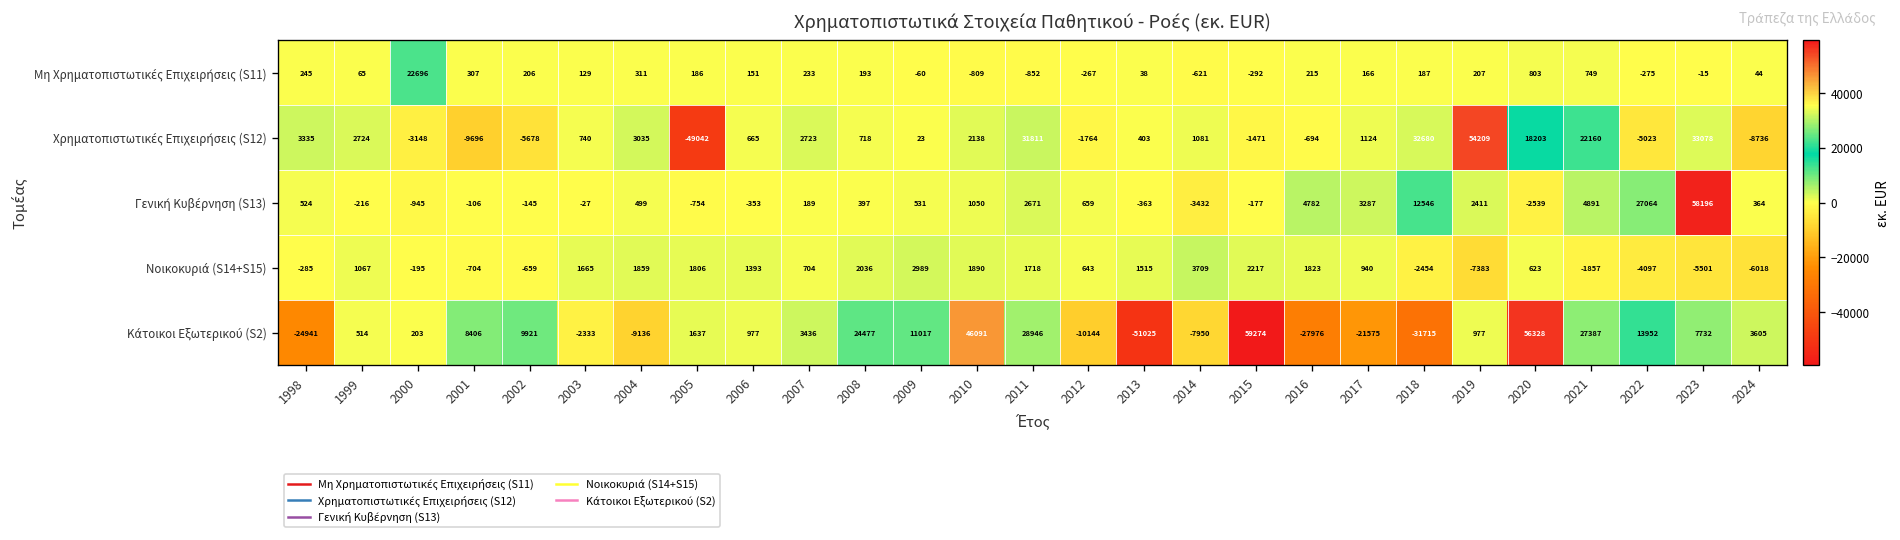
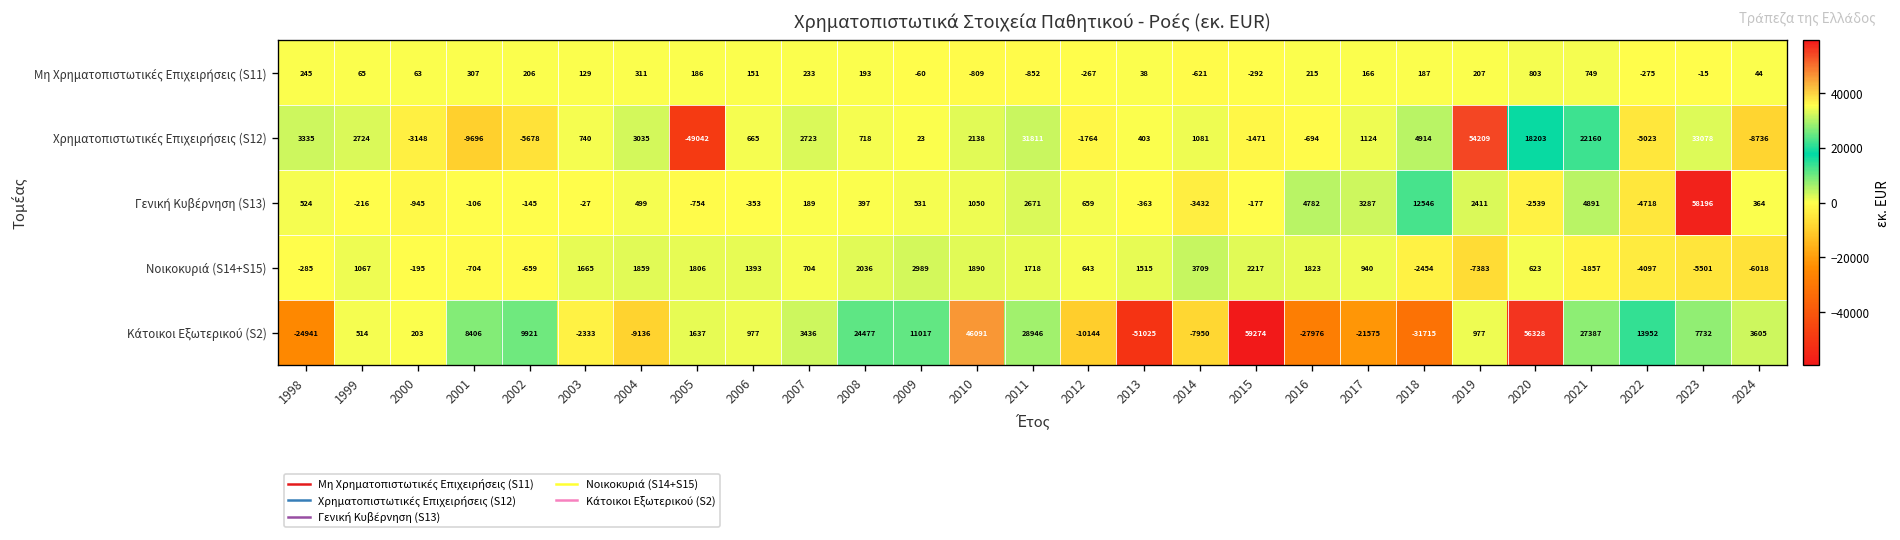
Μη Χρηματοπιστωτικές Επιχειρήσεις (S11), 2000: 22696 -> 63
Χρηματοπιστωτικές Επιχειρήσεις (S12), 2018: 32680 -> 4914
Γενική Κυβέρνηση (S13), 2022: 27064 -> -4718
